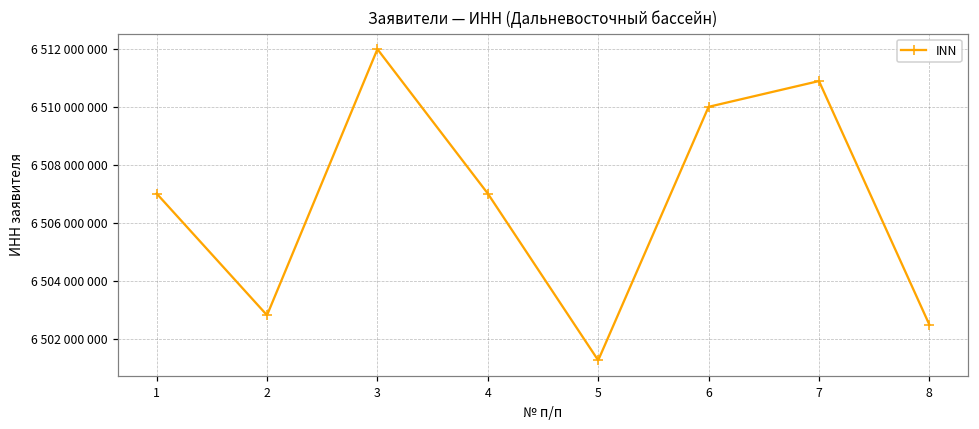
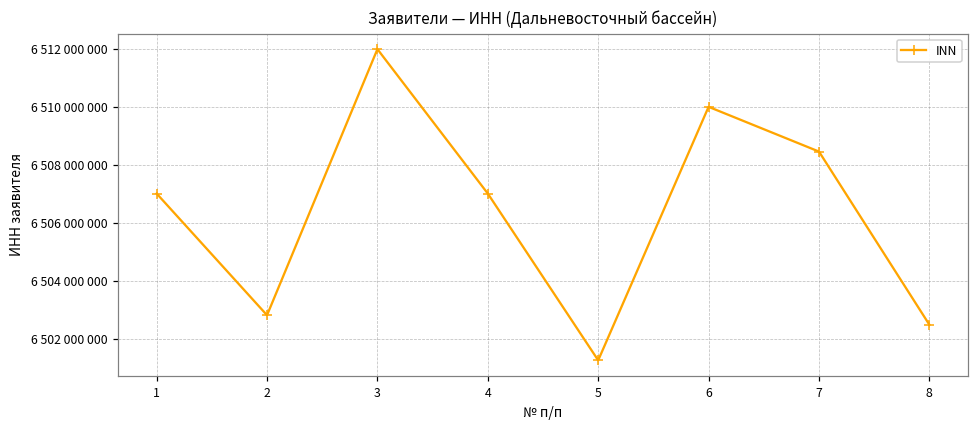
7: 6510900000 -> 6508500000
